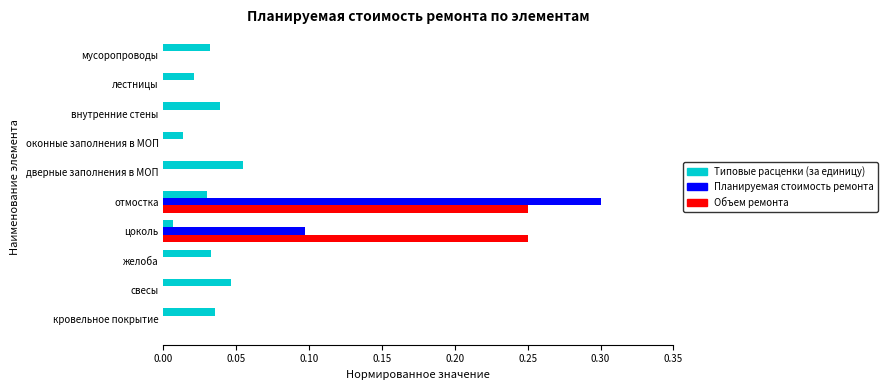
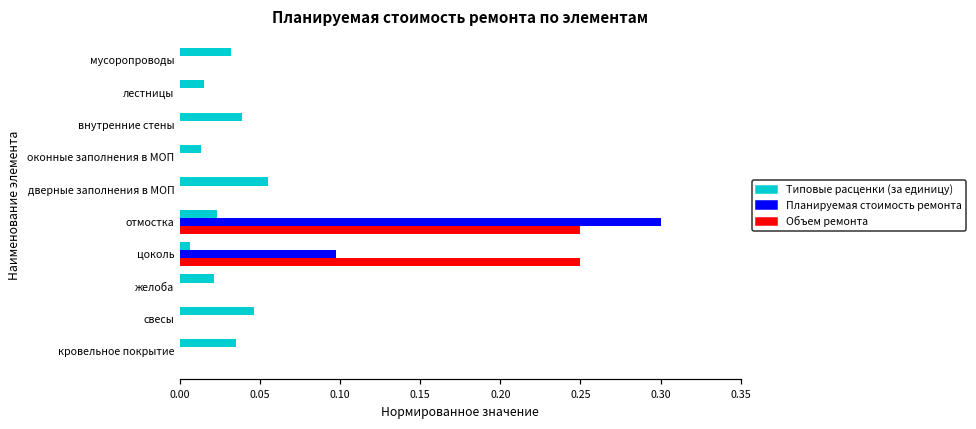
Типовые расценки (за единицу), лестницы: 0.021 -> 0.015
Типовые расценки (за единицу), отмостка: 0.030 -> 0.023
Типовые расценки (за единицу), желоба: 0.033 -> 0.021
